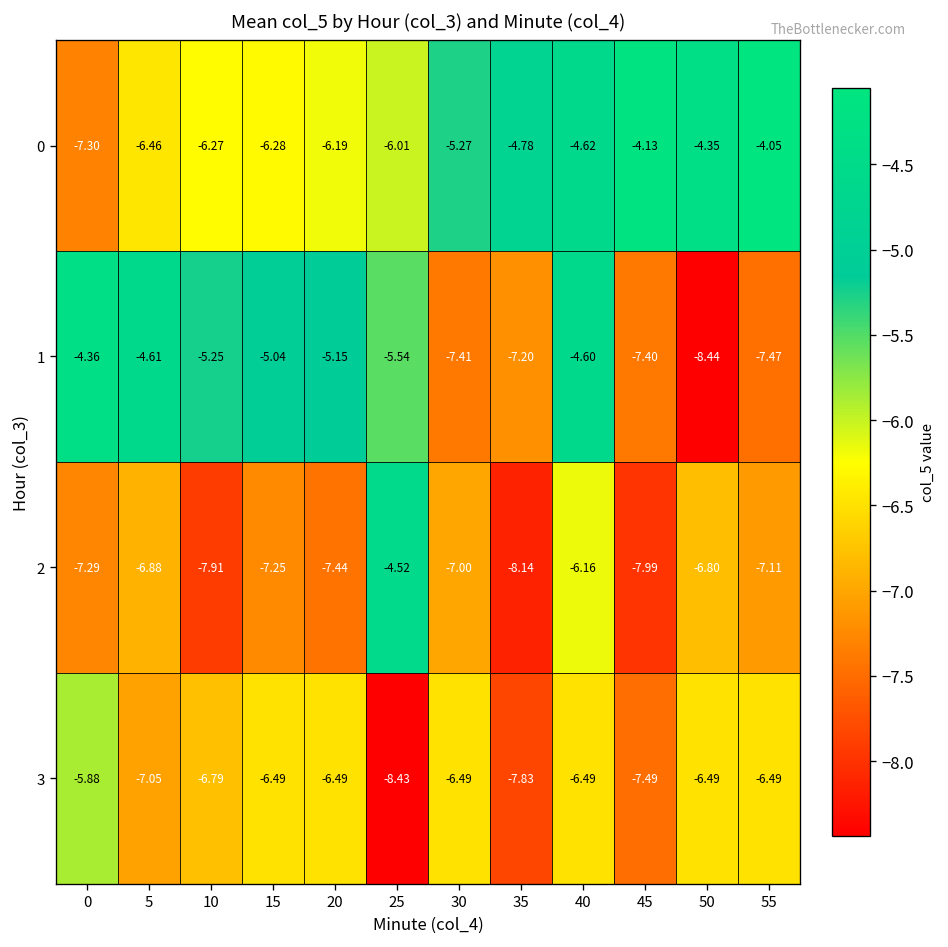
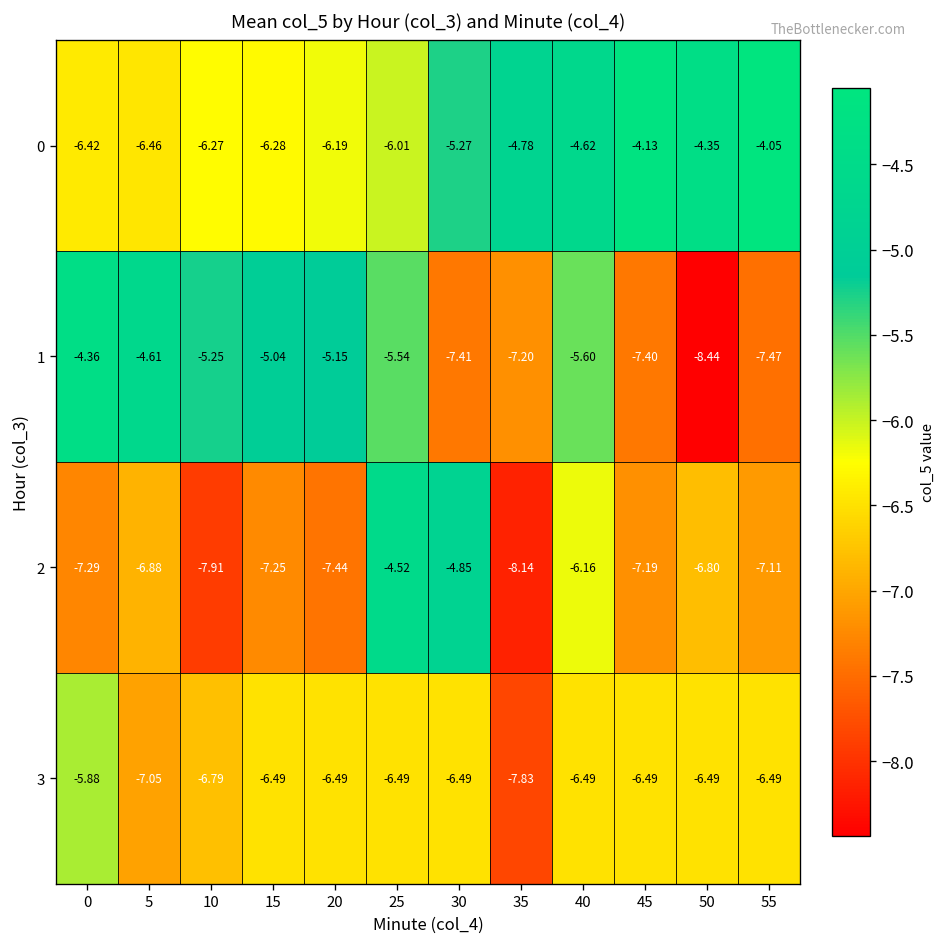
0, 0: -7.30 -> -6.42
1, 40: -4.60 -> -5.60
2, 30: -7.00 -> -4.85
2, 45: -7.99 -> -7.19
3, 25: -8.43 -> -6.49
3, 45: -7.49 -> -6.49
